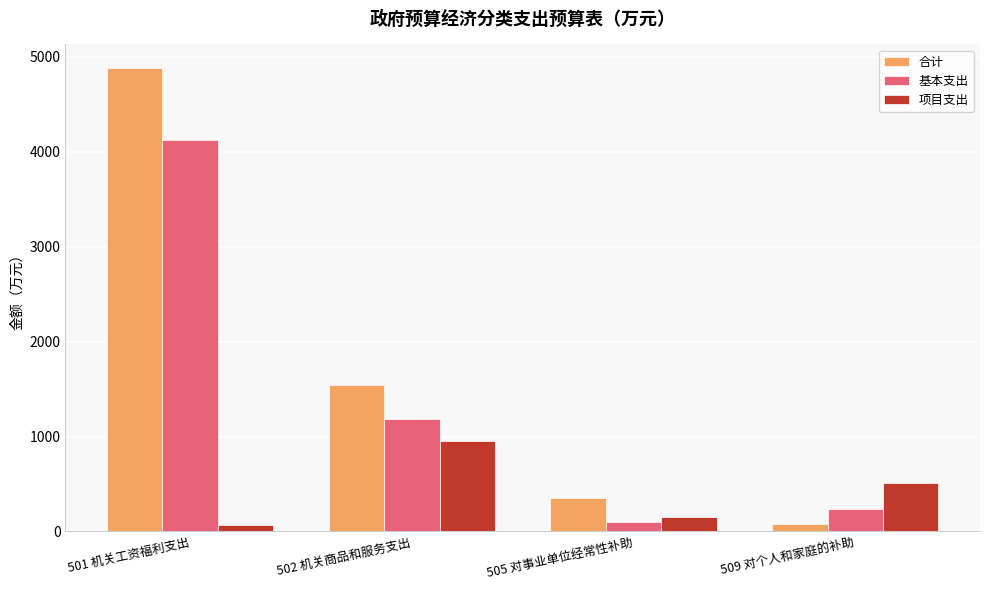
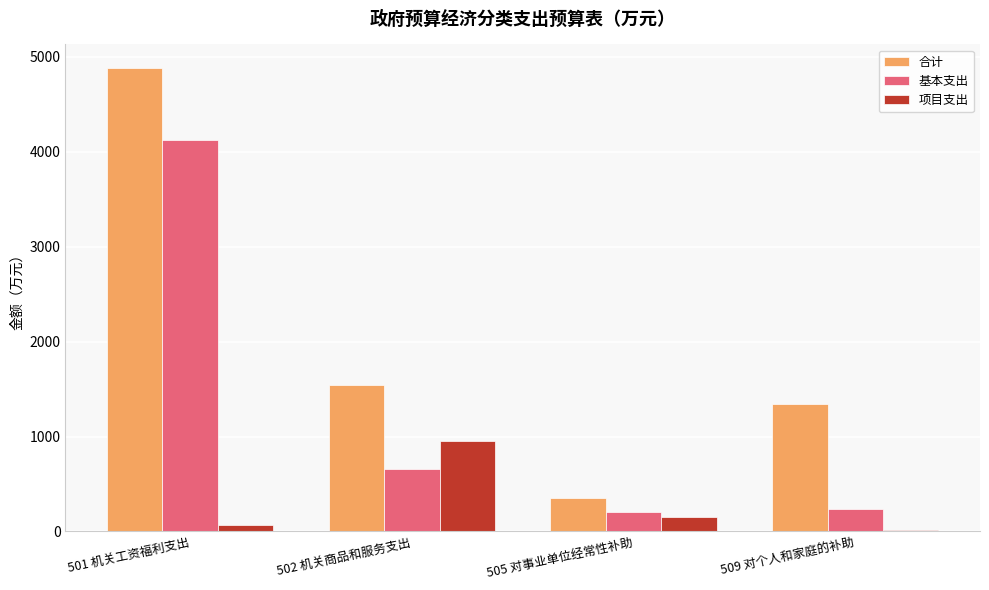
基本支出, 502 机关商品和服务支出: 1200 -> 700
基本支出, 505 对事业单位经常性补助: 100 -> 200
合计, 509 对个人和家庭的补助: 100 -> 1300
项目支出, 509 对个人和家庭的补助: 500 -> 0
